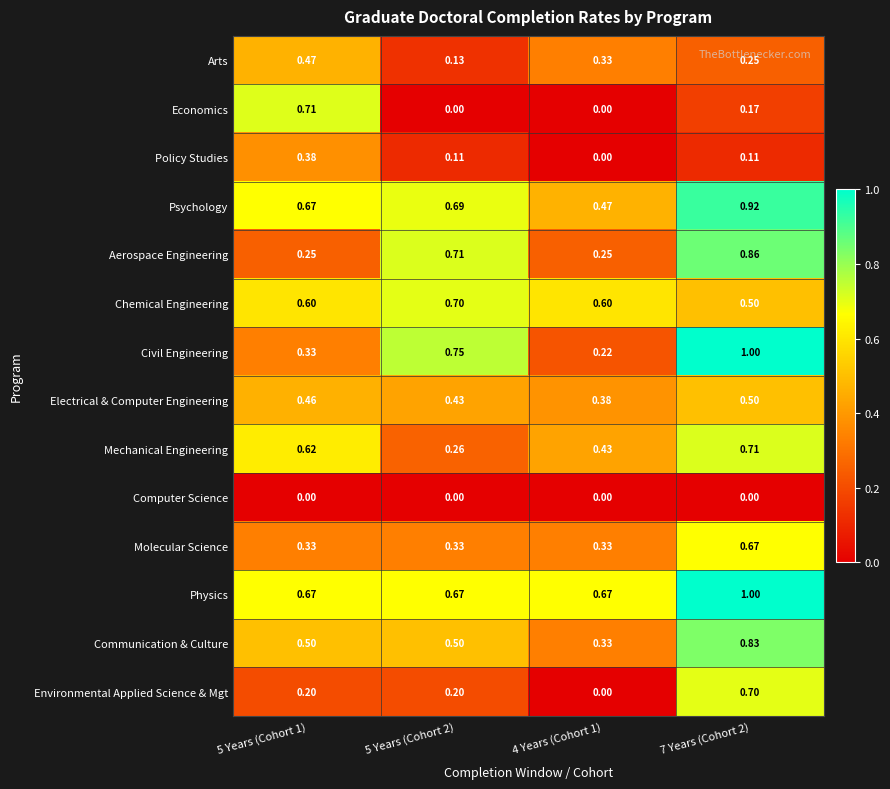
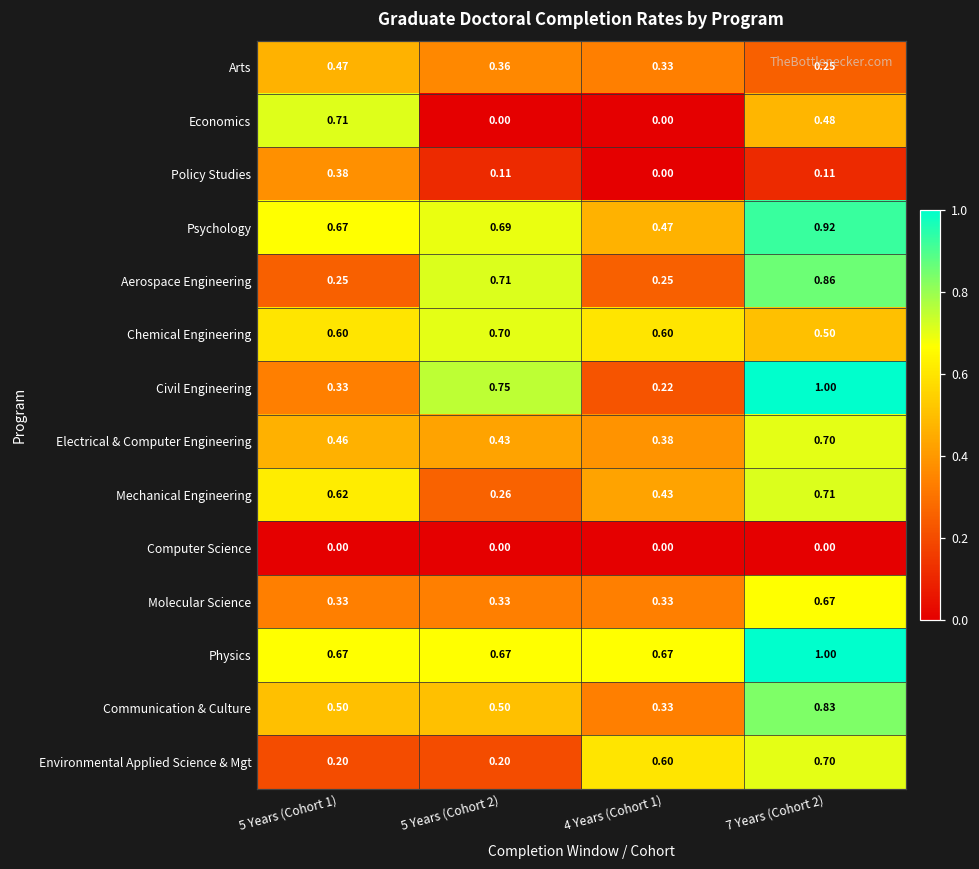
Arts, 5 Years (Cohort 2): 0.13 -> 0.36
Economics, 7 Years (Cohort 2): 0.17 -> 0.48
Electrical & Computer Engineering, 7 Years (Cohort 2): 0.50 -> 0.70
Environmental Applied Science & Mgt, 4 Years (Cohort 1): 0.00 -> 0.60
